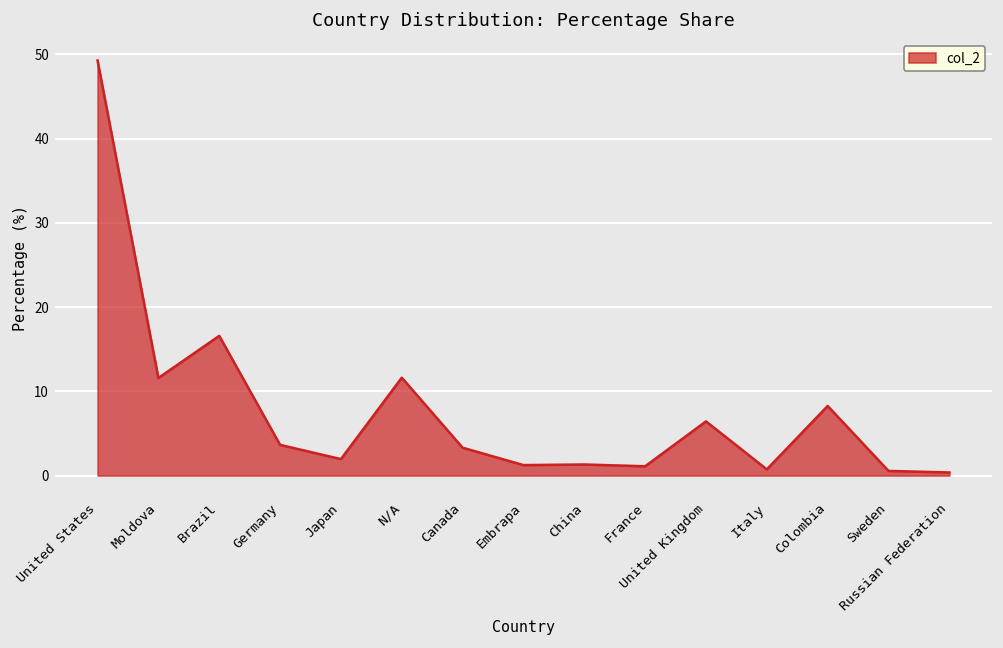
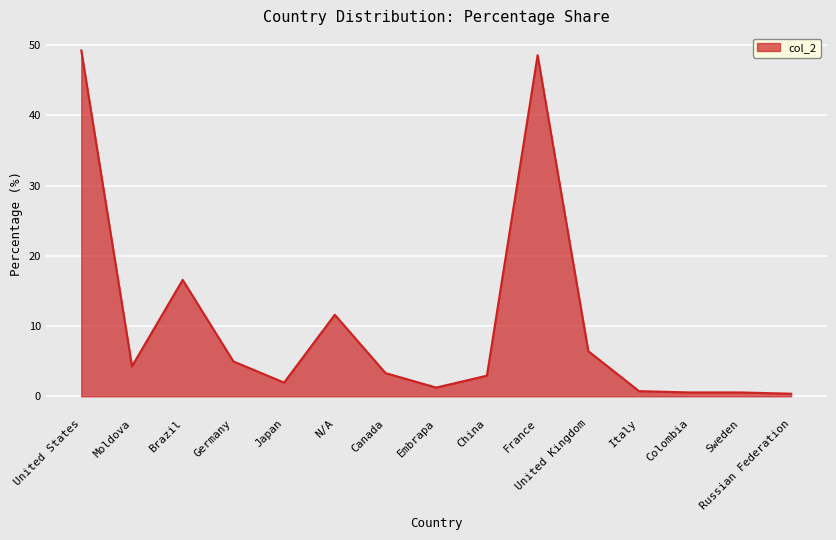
Moldova: 12 -> 4
Germany: 4 -> 5
China: 1 -> 3
France: 1 -> 49
Colombia: 8 -> 1
